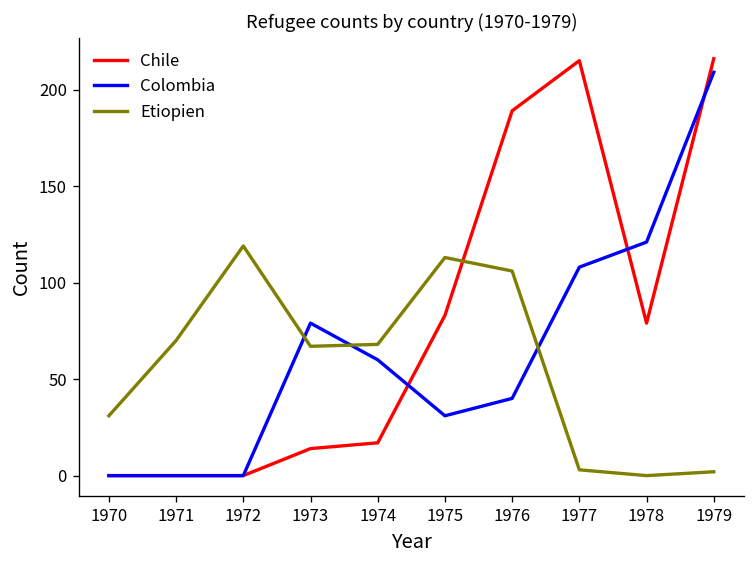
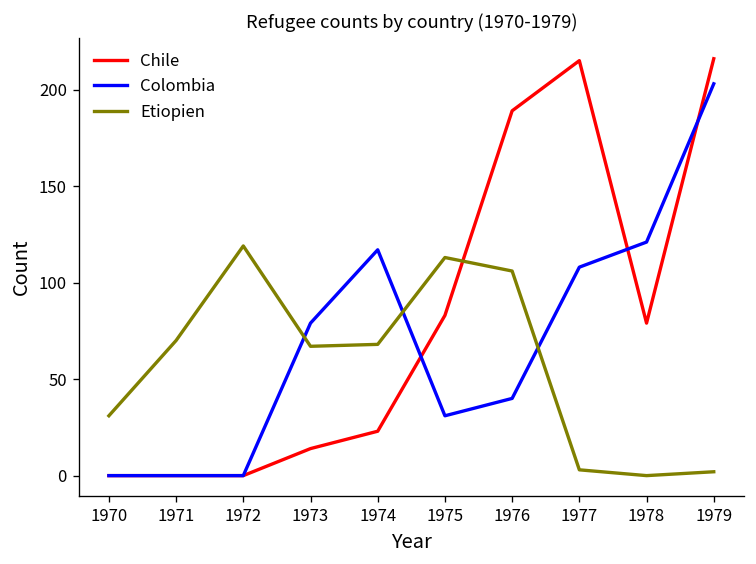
Chile, 1974: 17 -> 23
Colombia, 1974: 60 -> 117
Colombia, 1979: 209 -> 203
